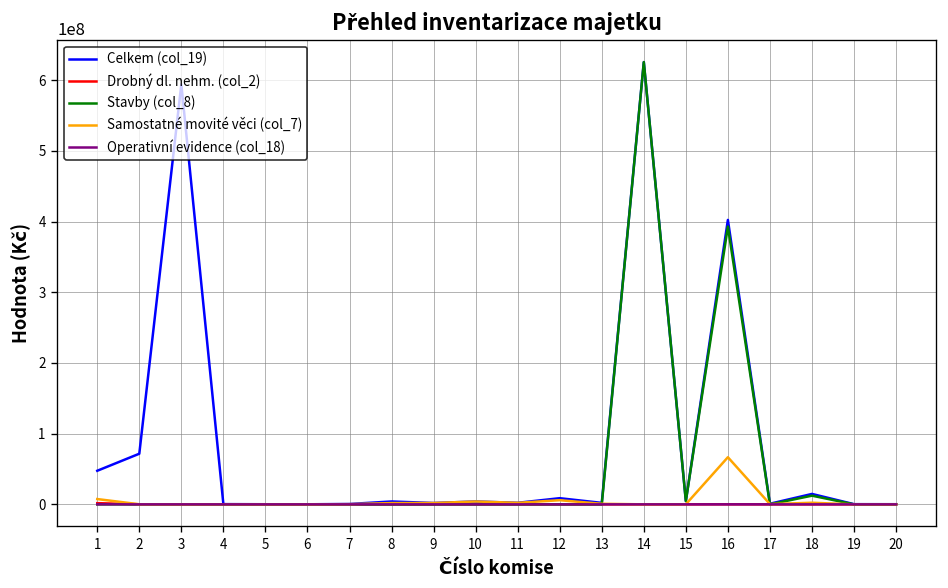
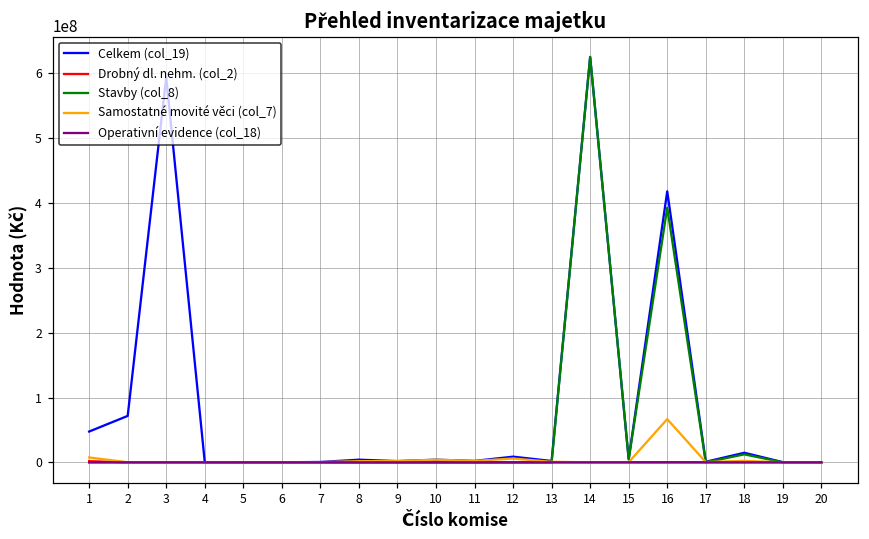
Celkem (col_19), 16: 400000000 -> 420000000
